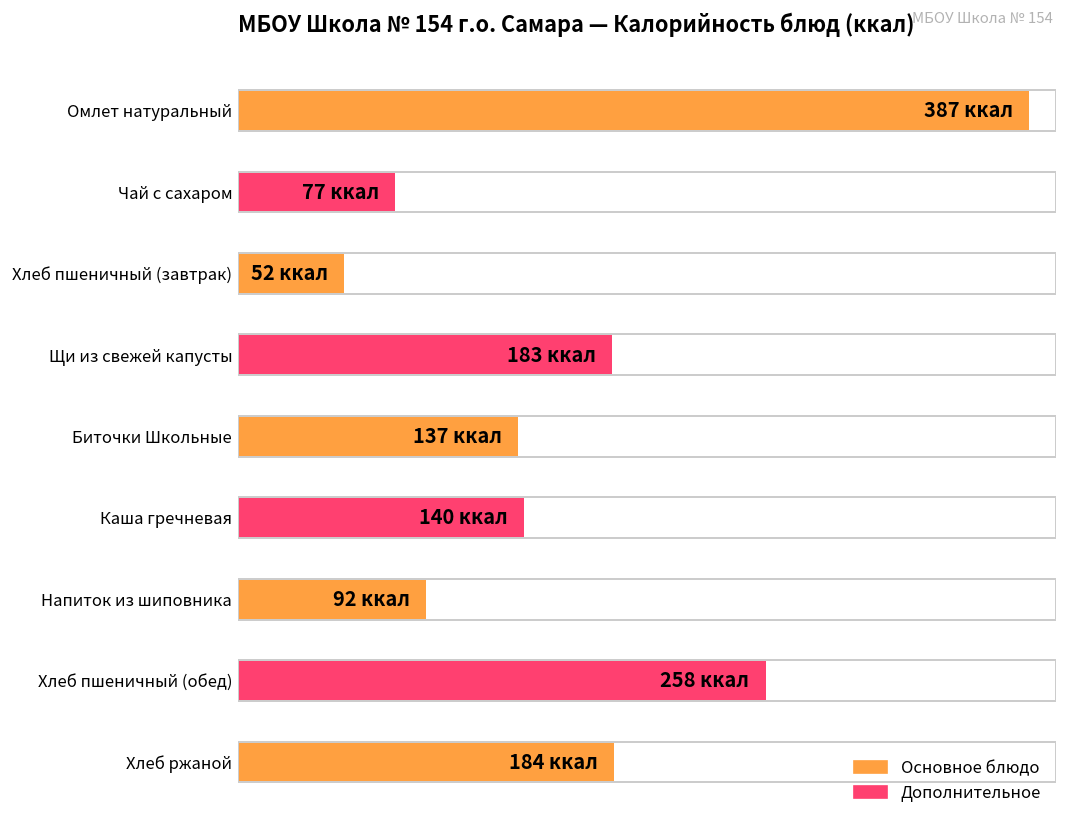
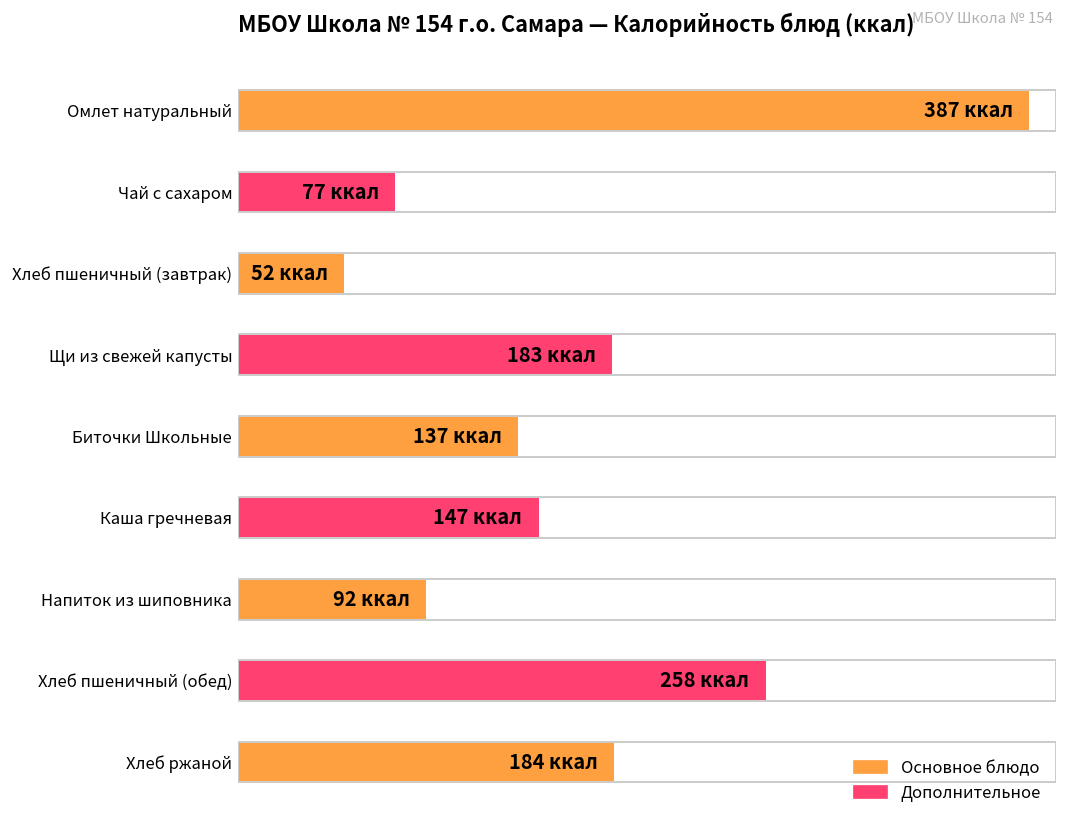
Каша гречневая: 140 -> 147
